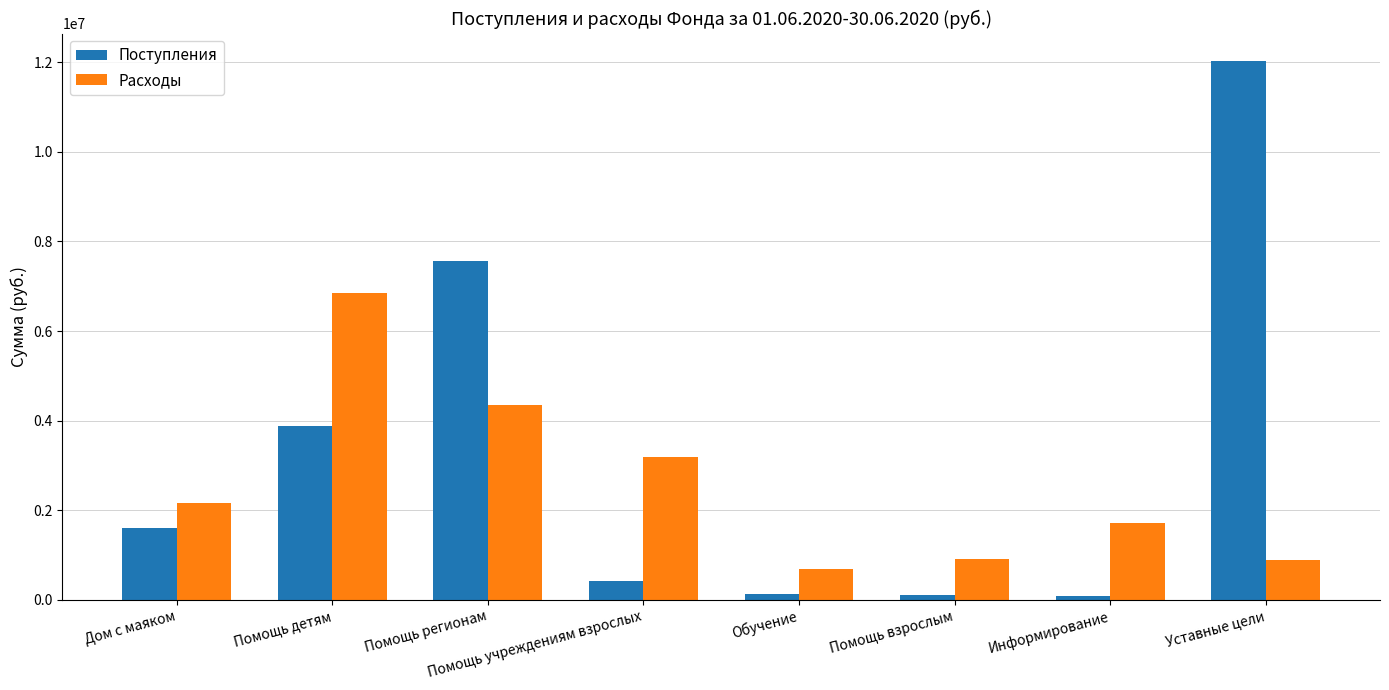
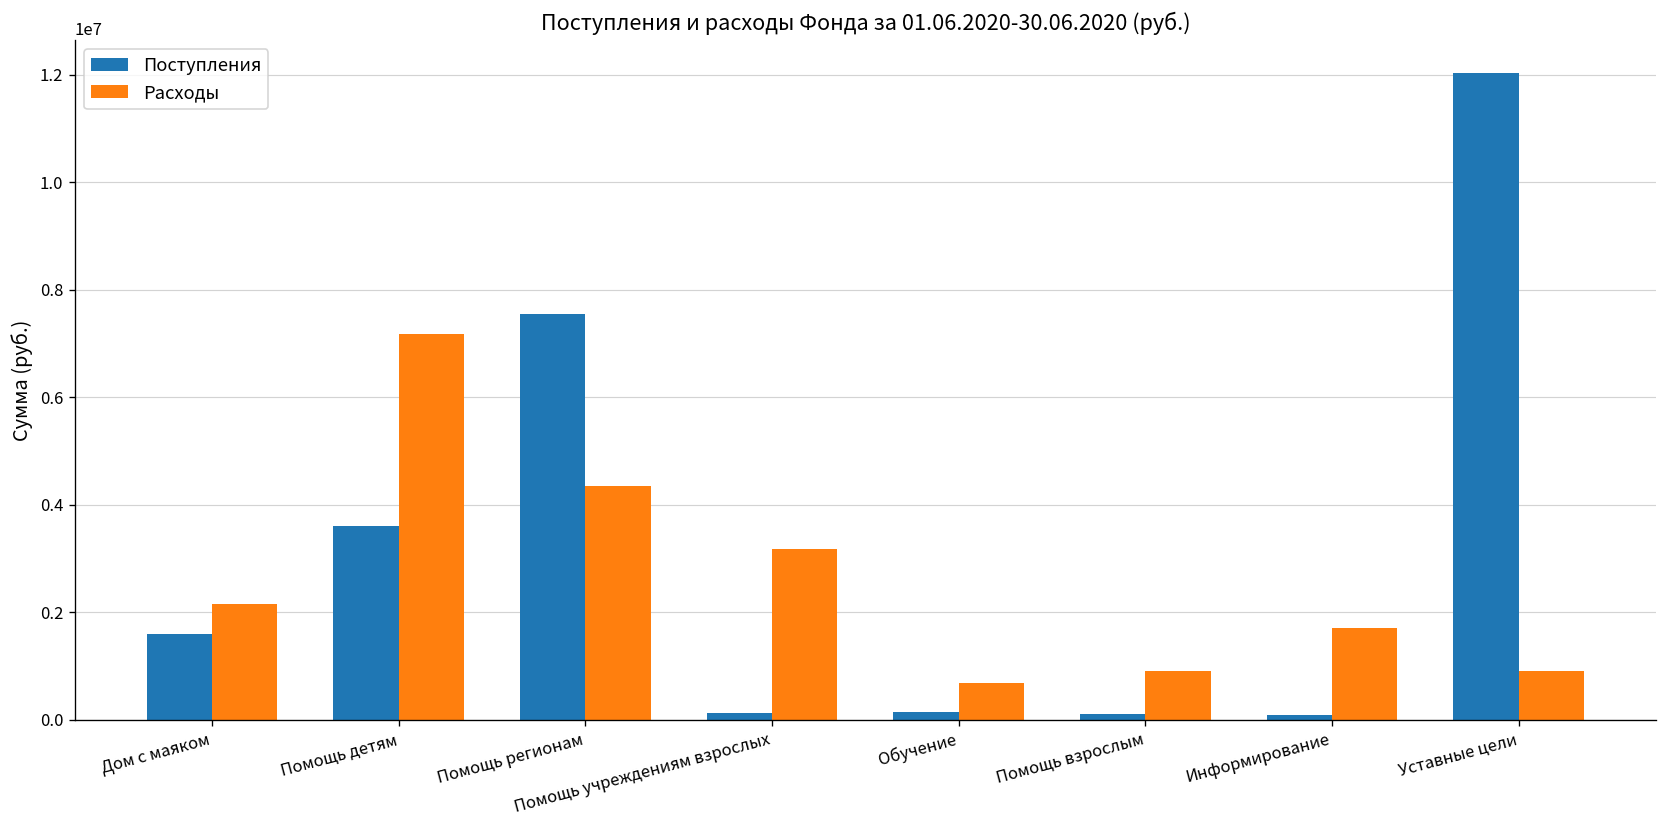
Поступления, Помощь детям: 3900000 -> 3600000
Расходы, Помощь детям: 6800000 -> 7200000
Поступления, Помощь учреждениям взрослых: 400000 -> 100000
